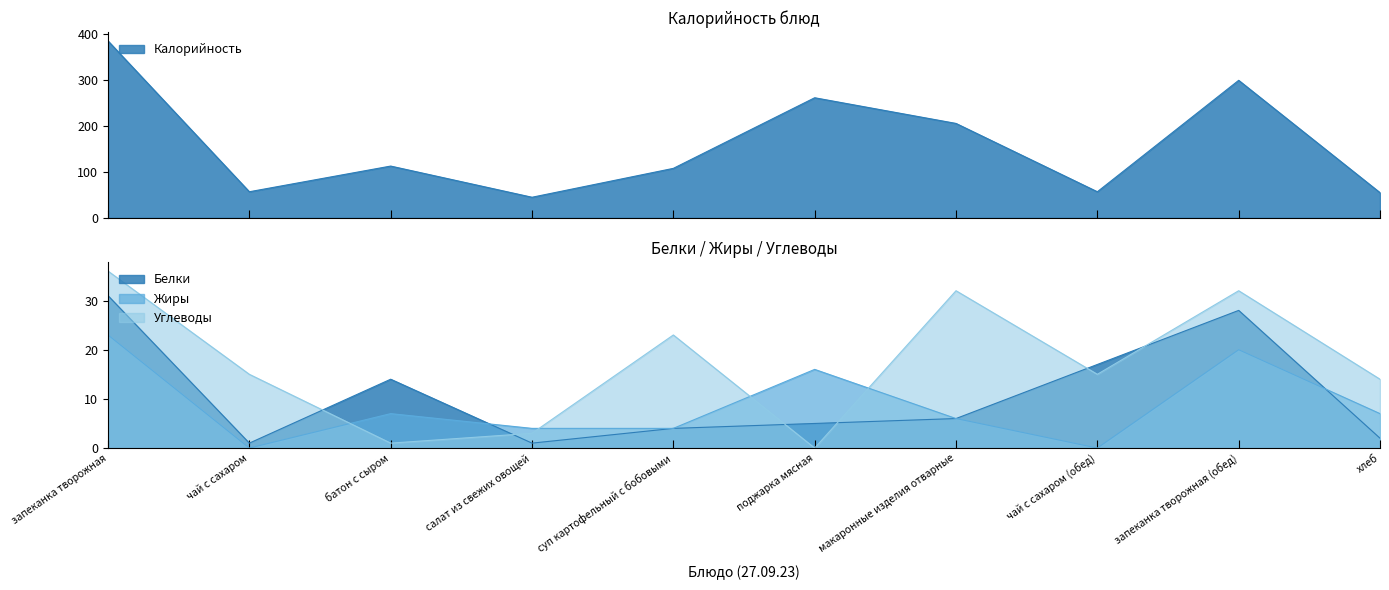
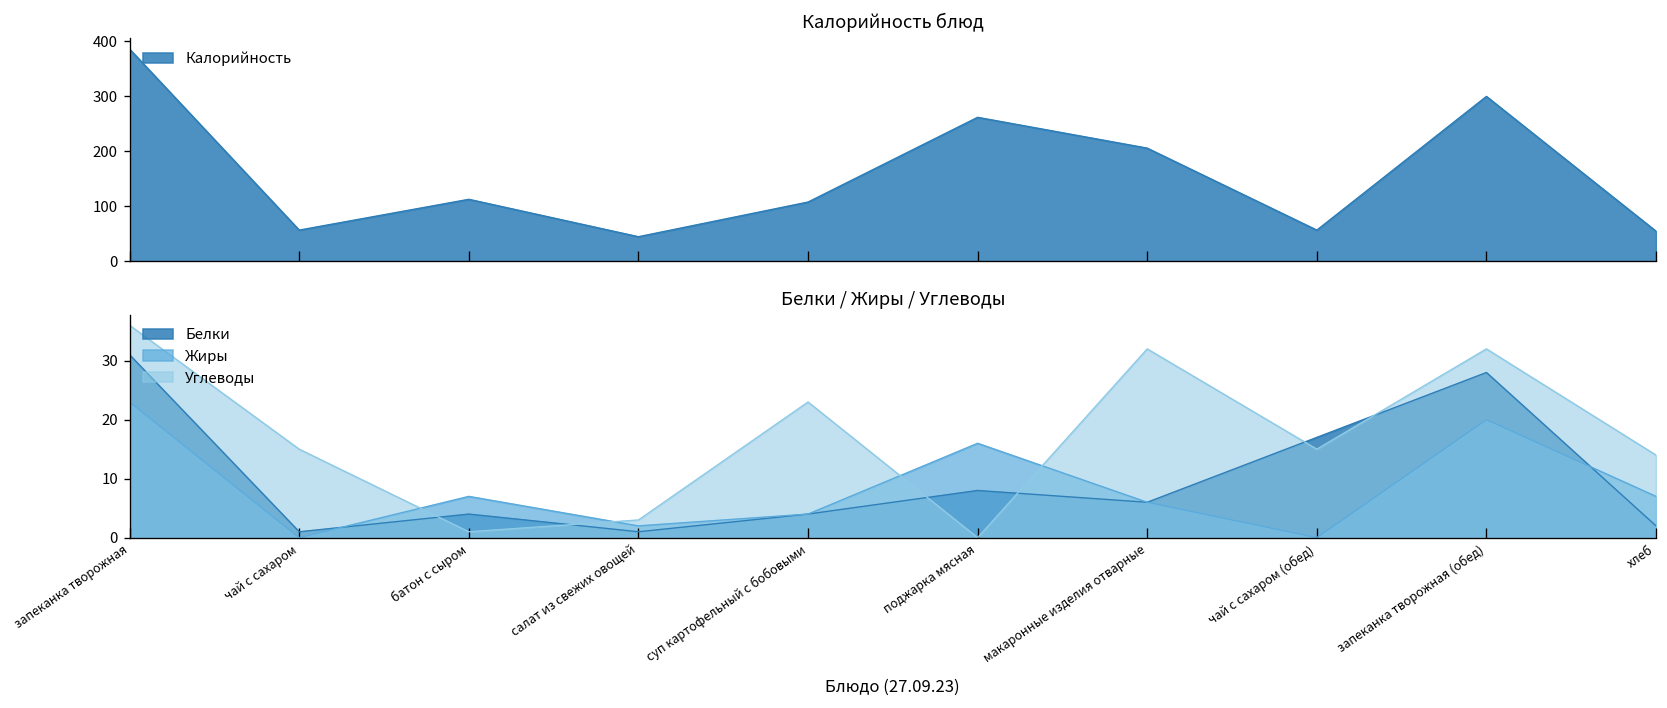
Белки / Жиры / Углеводы, Белки, батон с сыром: 14 -> 4
Белки / Жиры / Углеводы, Жиры, салат из свежих овощей: 4 -> 2
Белки / Жиры / Углеводы, Белки, поджарка мясная: 5 -> 8
